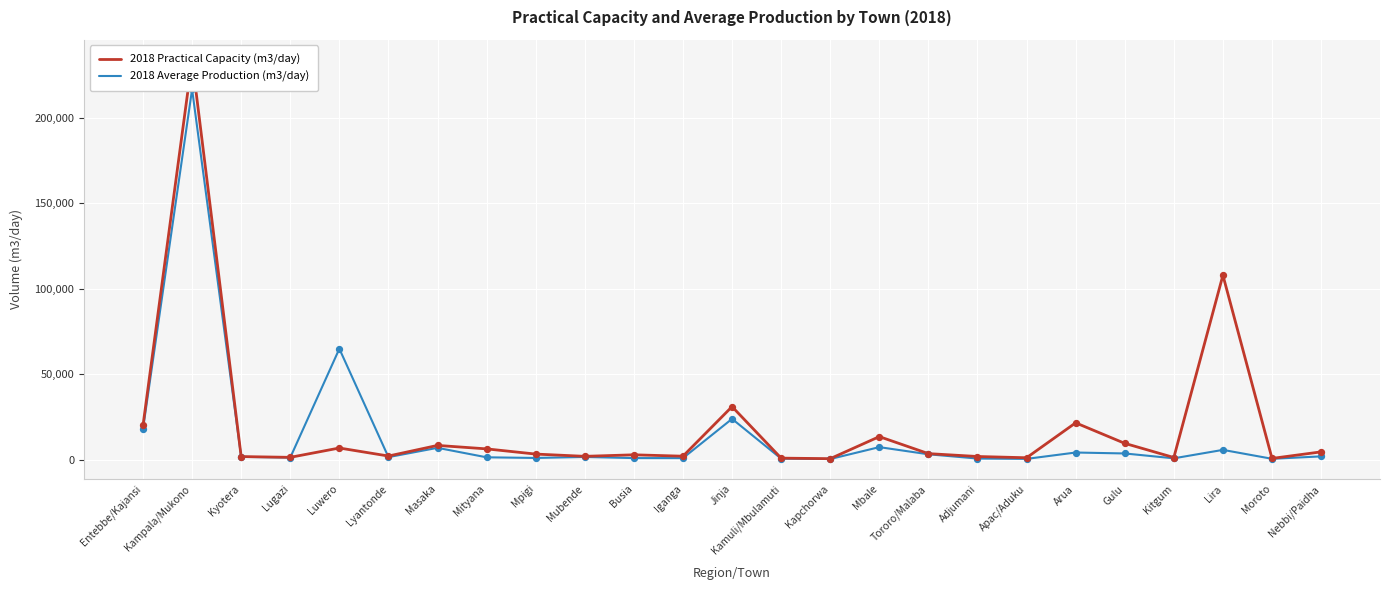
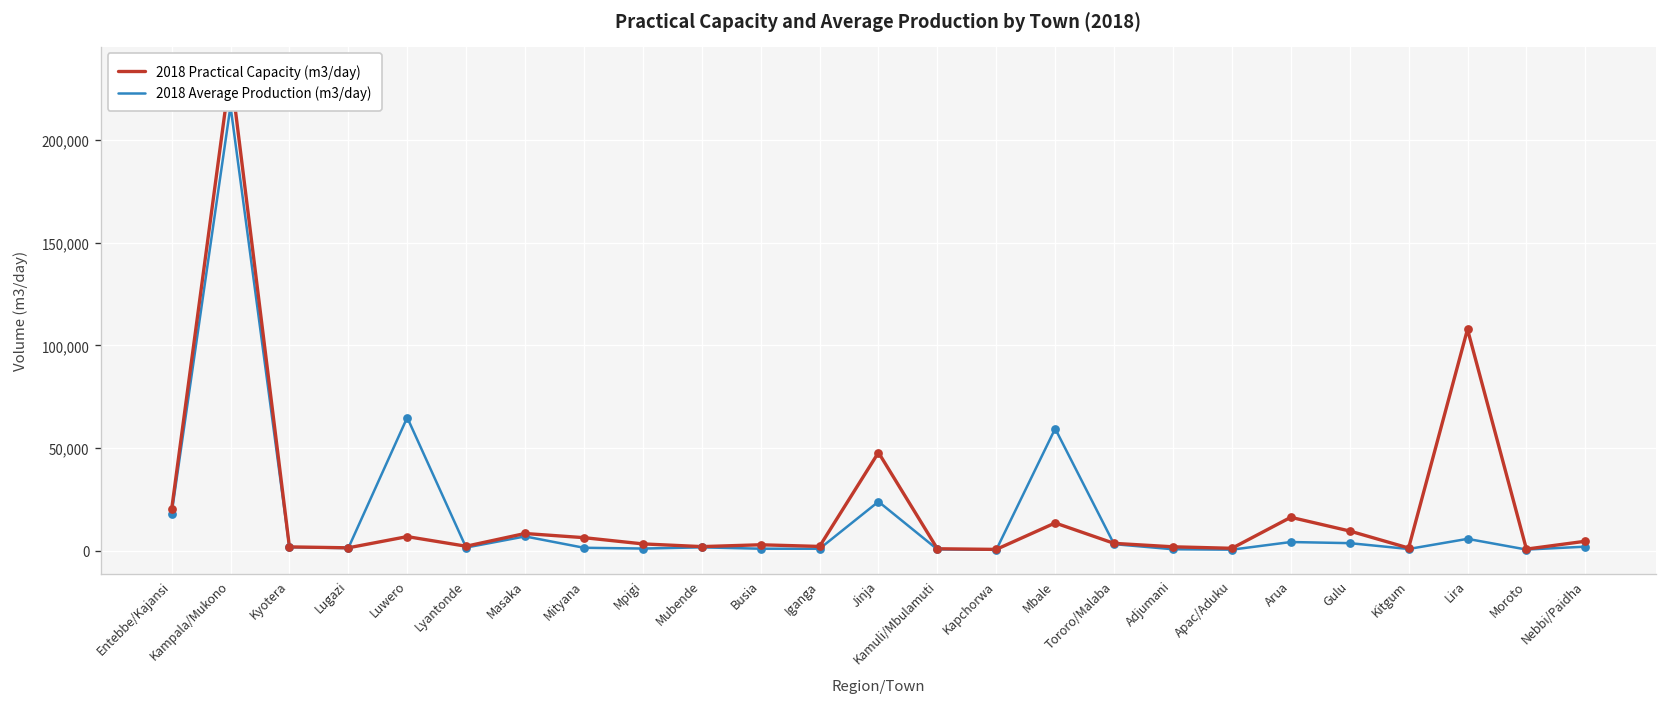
2018 Practical Capacity (m3/day), Jinja: 31,000 -> 48,000
2018 Average Production (m3/day), Mbale: 7,000 -> 59,000
2018 Practical Capacity (m3/day), Arua: 22,000 -> 16,000
